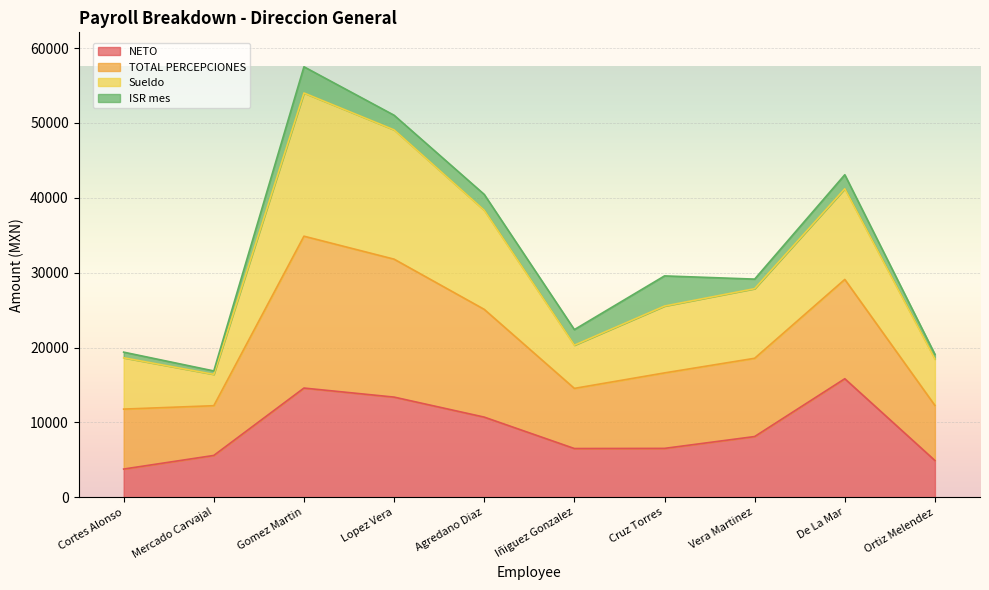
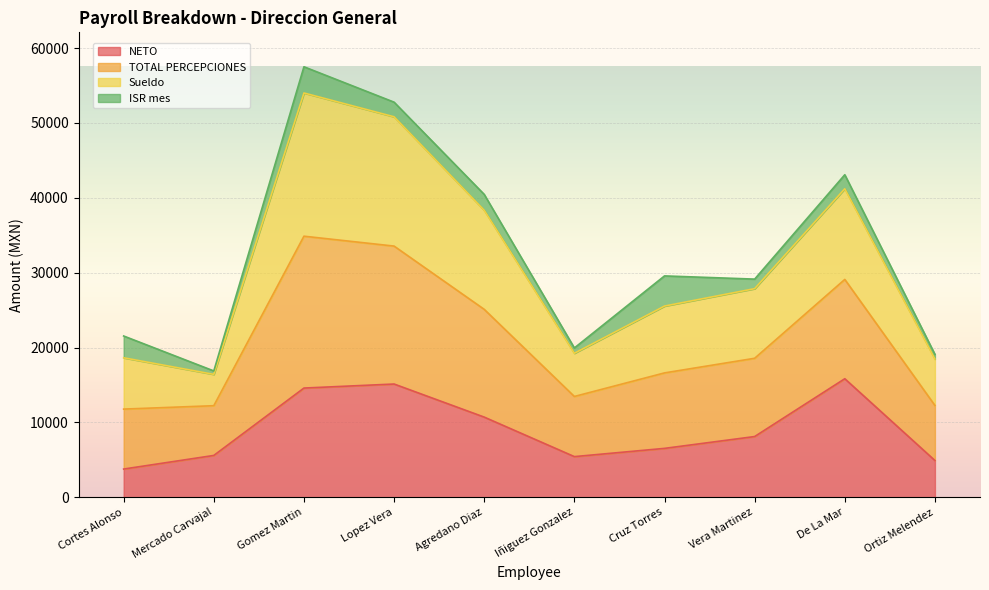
ISR mes, Cortes Alonso: 1000 -> 3000
NETO, Lopez Vera: 13000 -> 15000
NETO, Iñiguez Gonzalez: 7000 -> 5000
ISR mes, Iñiguez Gonzalez: 2000 -> 1000
